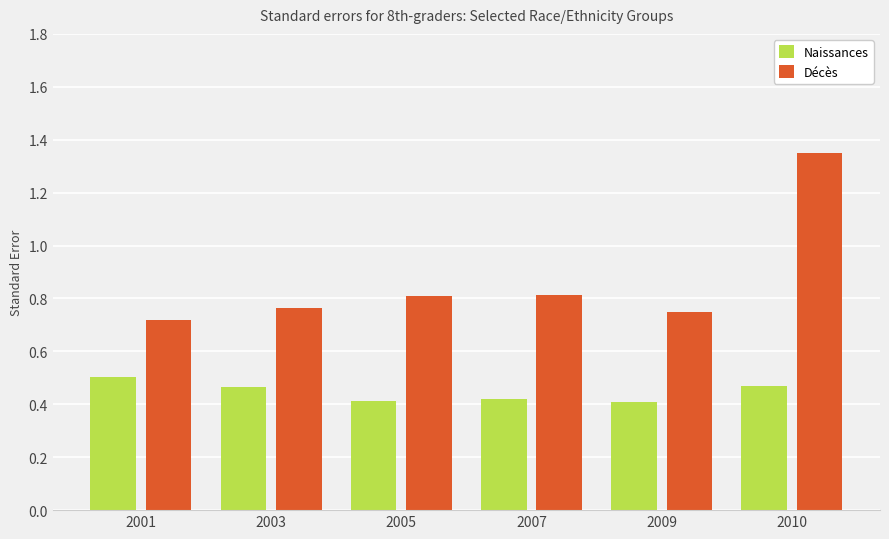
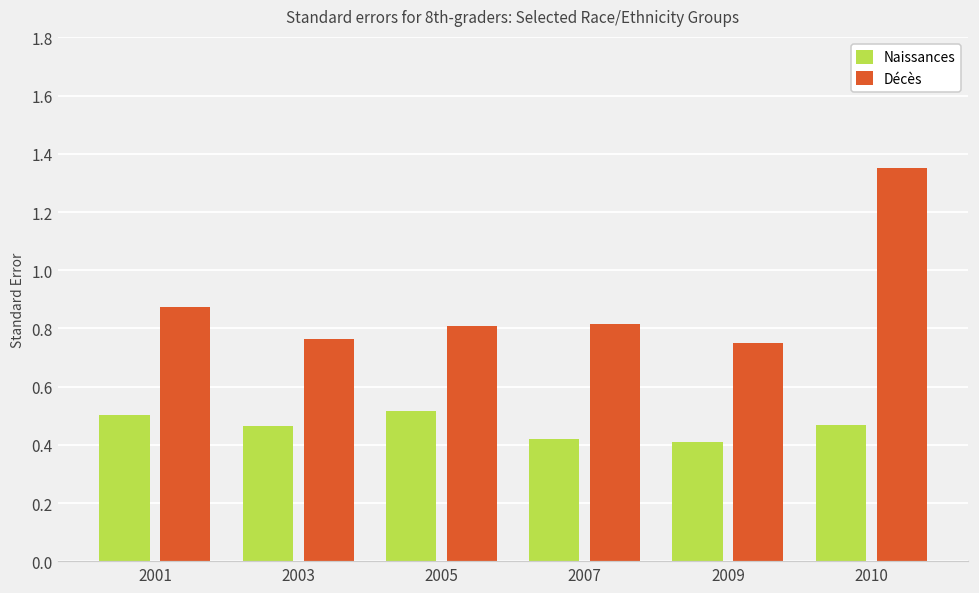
Décès, 2001: 0.72 -> 0.87
Naissances, 2005: 0.41 -> 0.51
